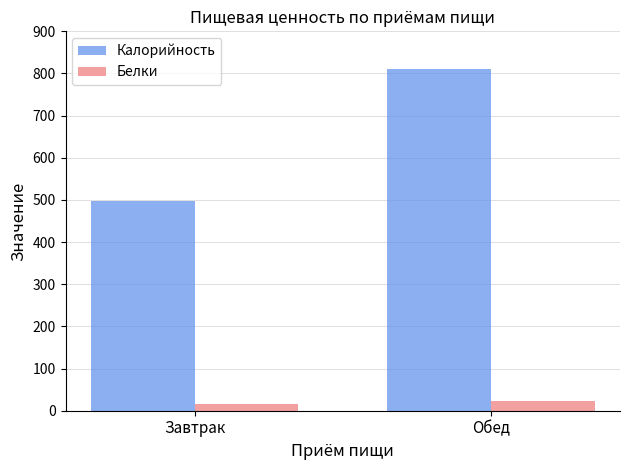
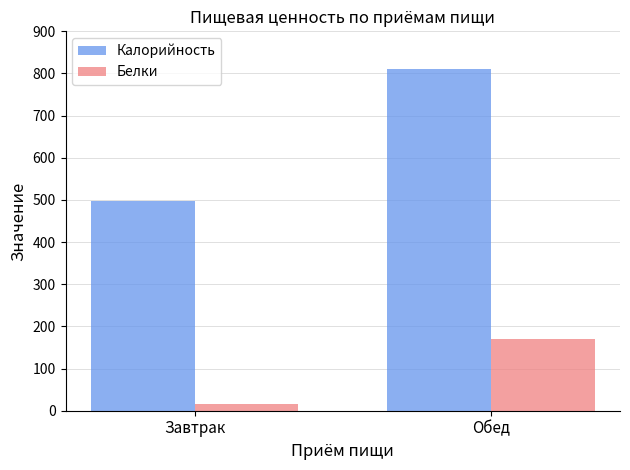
Белки, Обед: 20 -> 170
